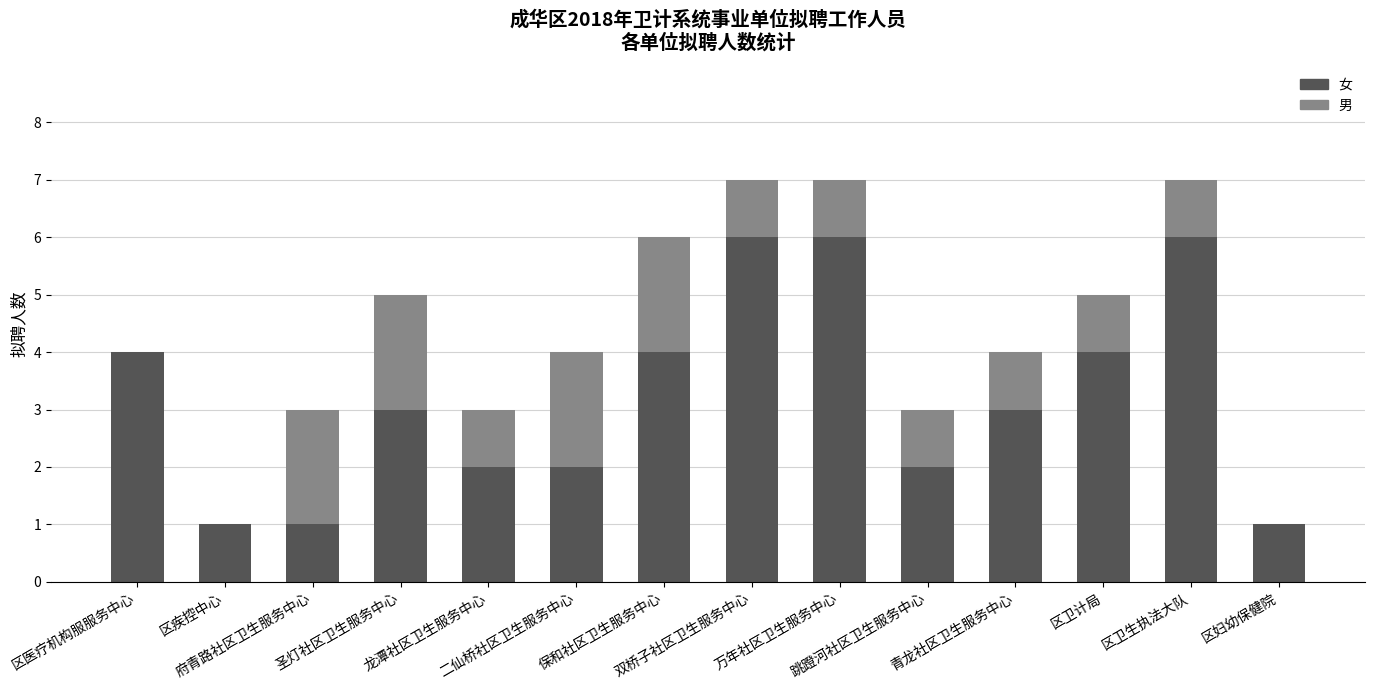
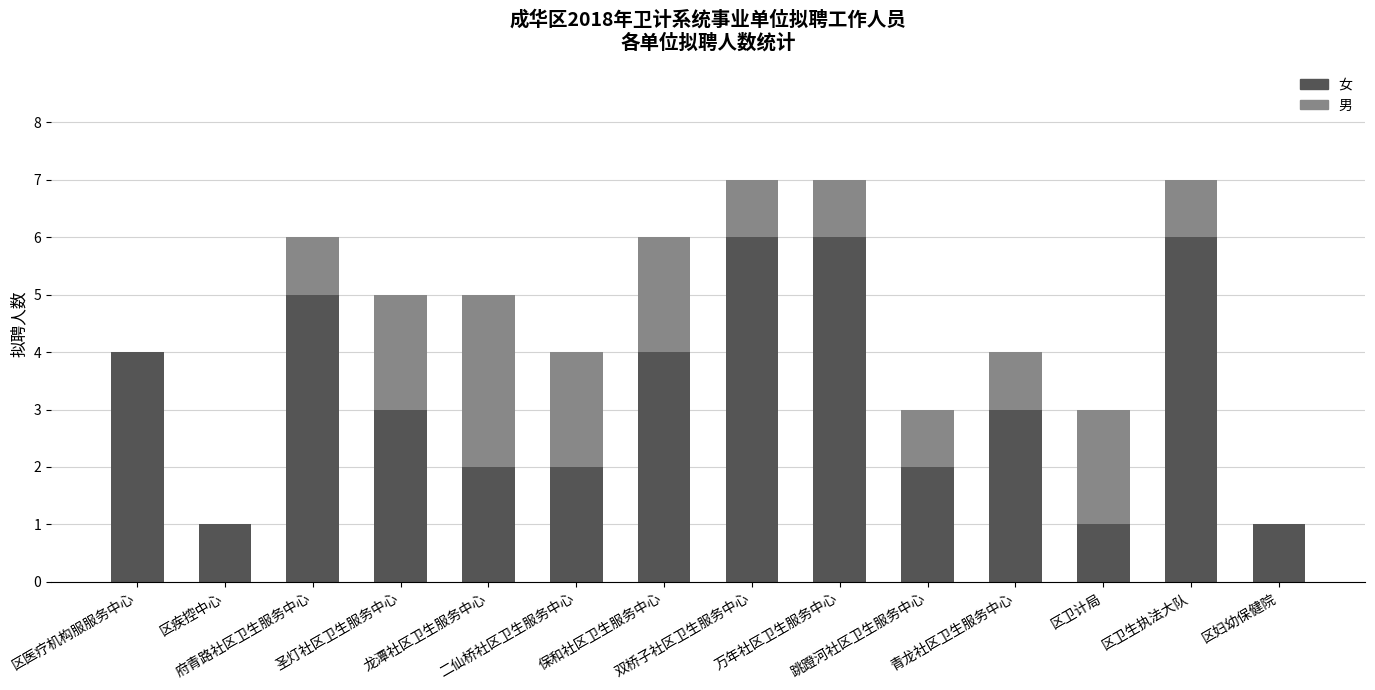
女, 府青路社区卫生服务中心: 1 -> 5
男, 府青路社区卫生服务中心: 2 -> 1
男, 龙潭社区卫生服务中心: 1 -> 3
女, 区卫计局: 4 -> 1
男, 区卫计局: 1 -> 2
